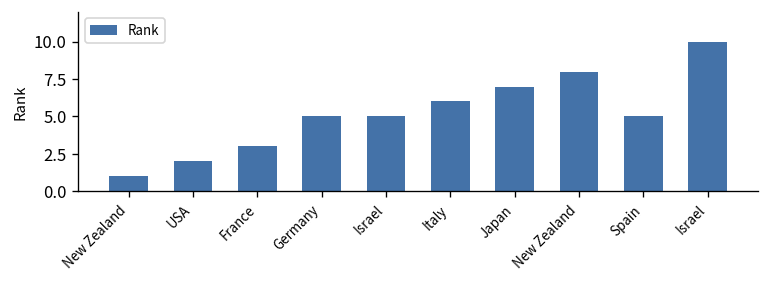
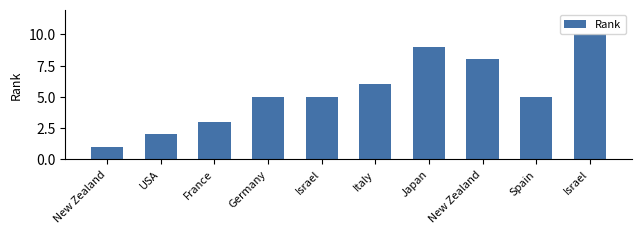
Japan: 7 -> 9
